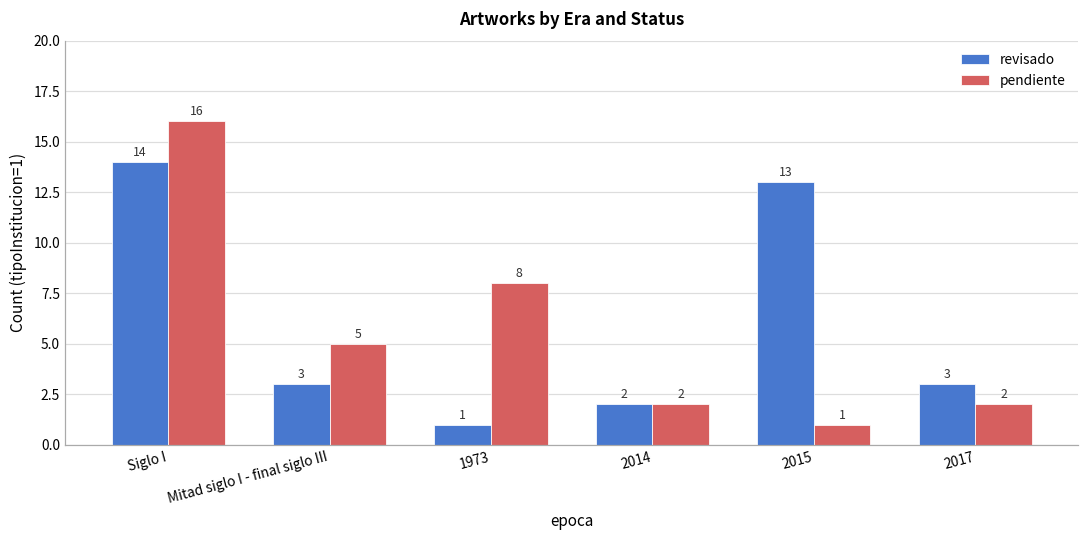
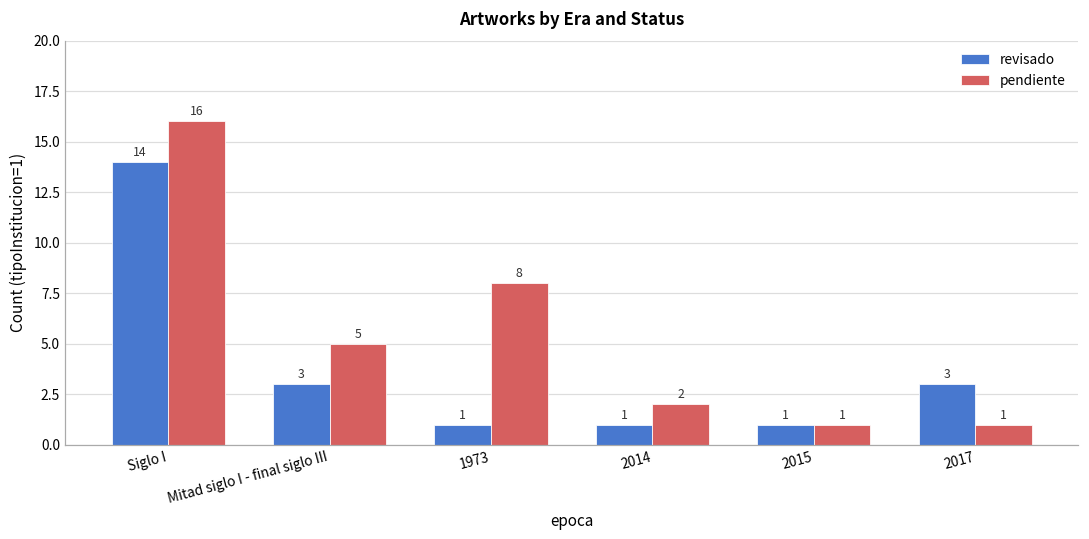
revisado, 2014: 2 -> 1
revisado, 2015: 13 -> 1
pendiente, 2017: 2 -> 1
